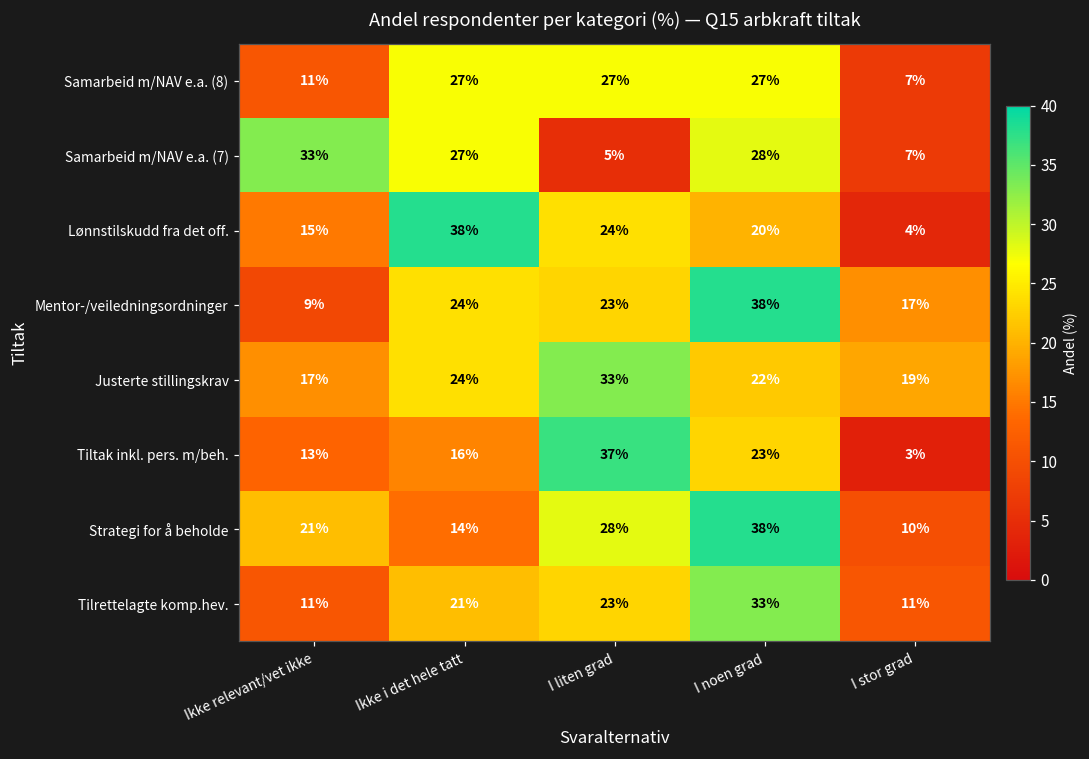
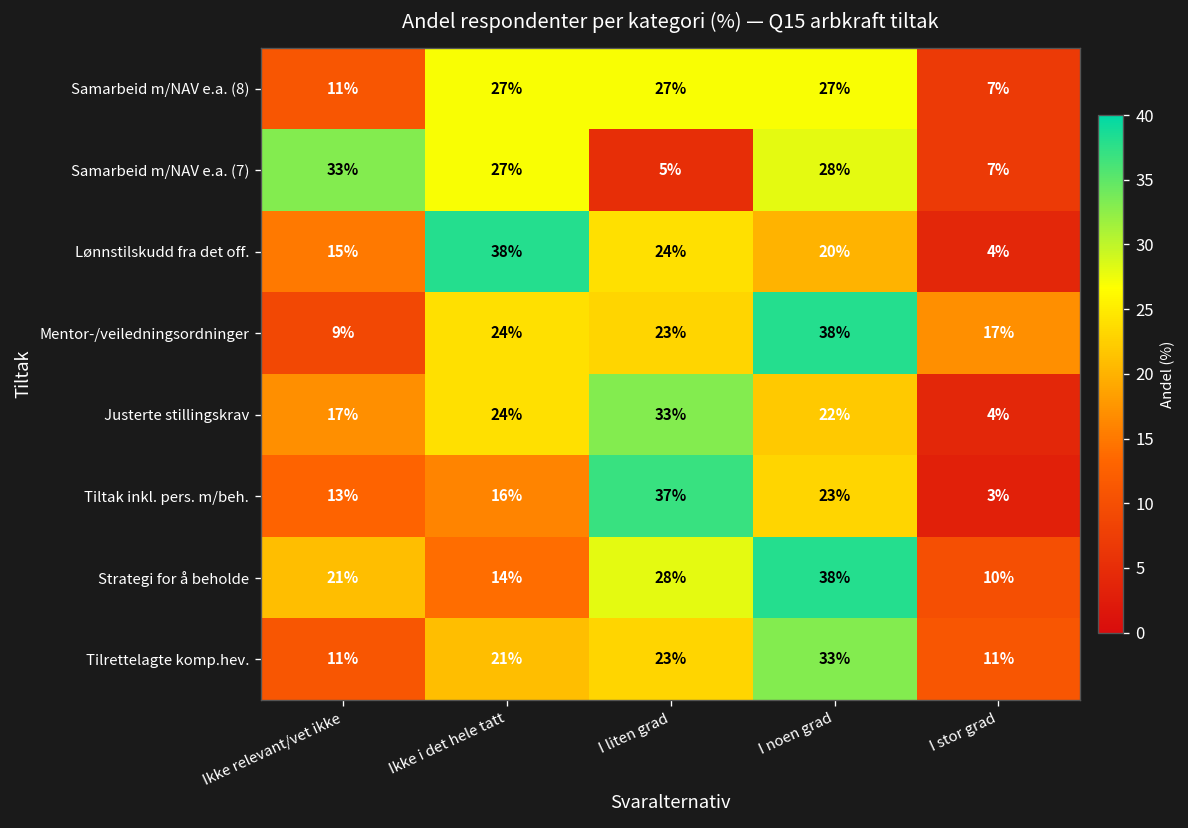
Justerte stillingskrav, I stor grad: 19% -> 4%
